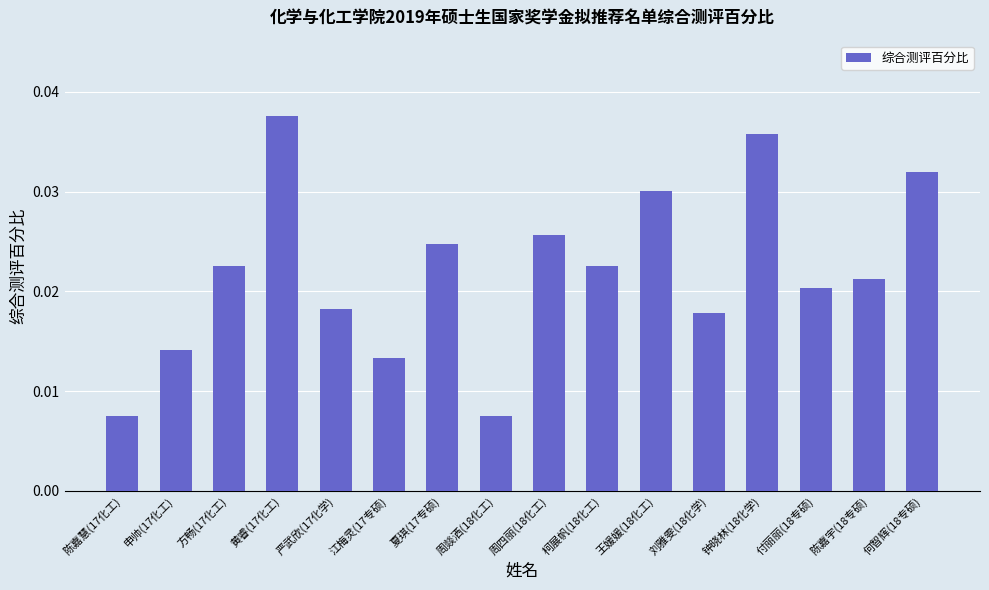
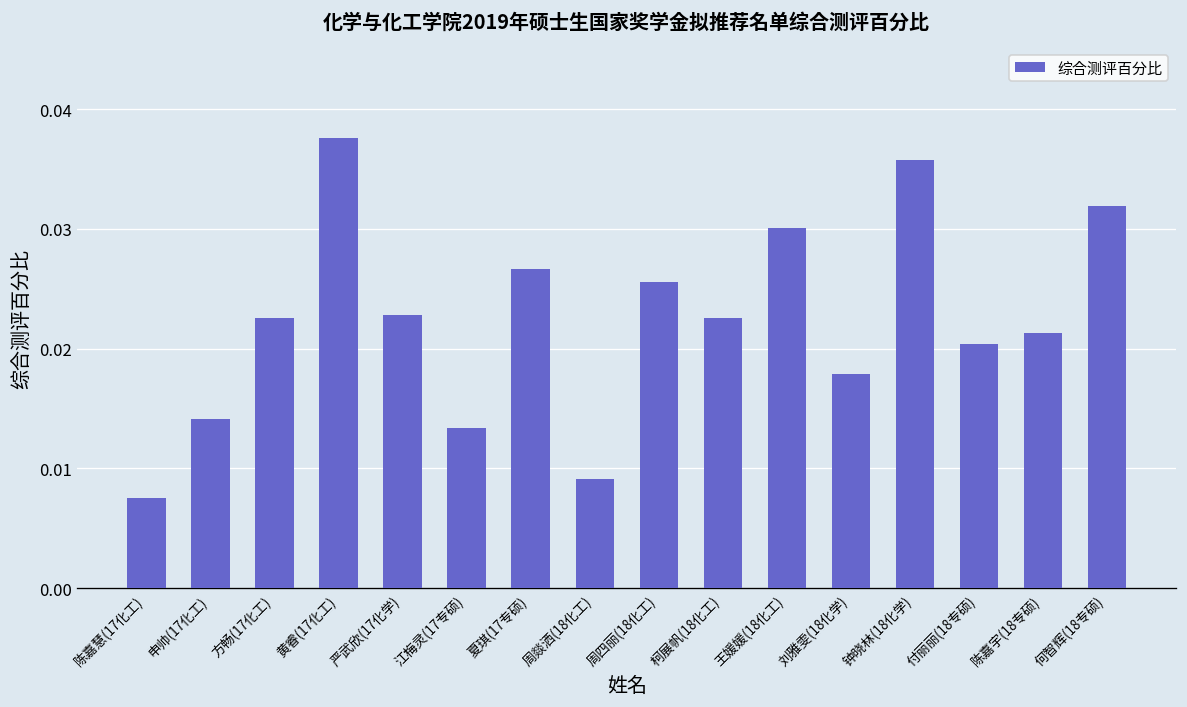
严武欣(17化学): 0.018 -> 0.023
夏琪(17专硕): 0.025 -> 0.027
周燚洒(18化工): 0.008 -> 0.009
